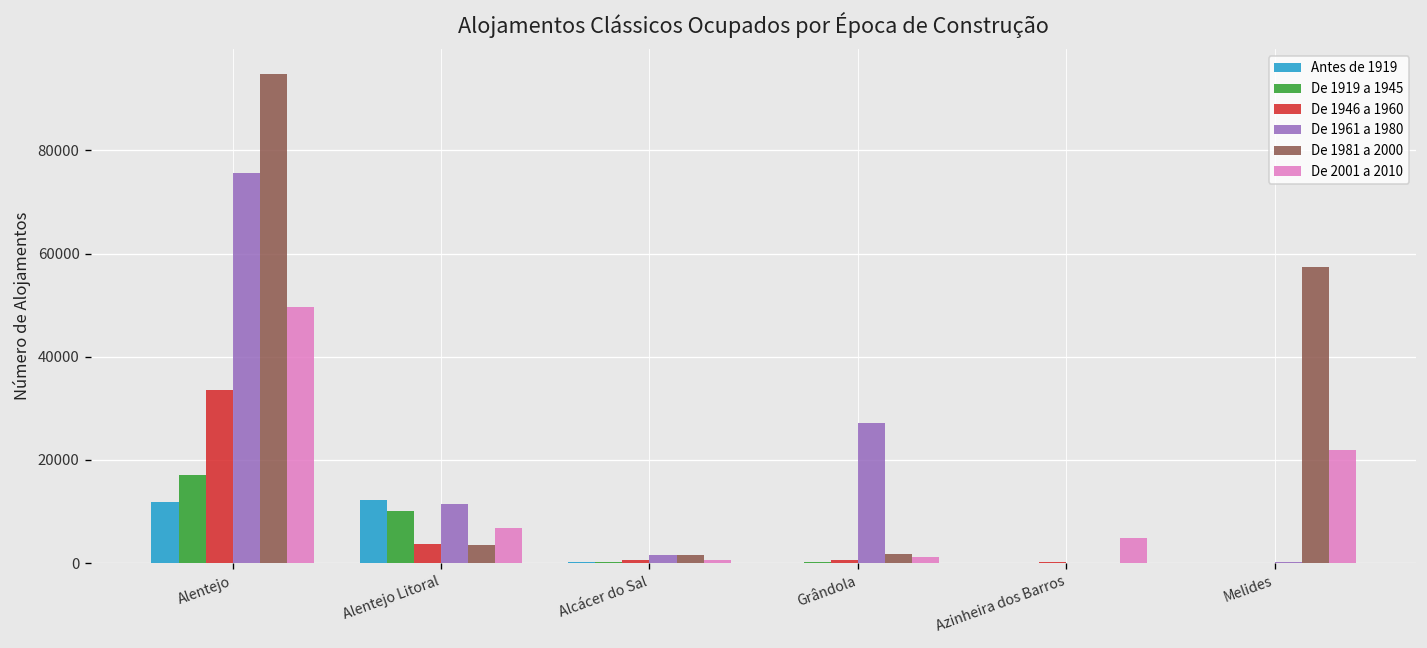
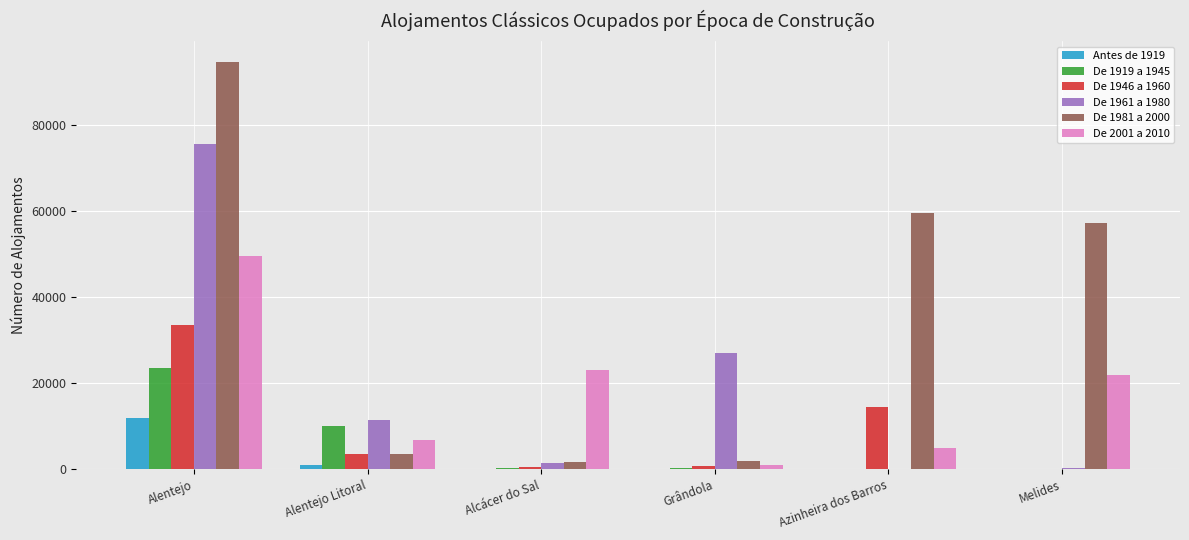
De 1919 a 1945, Alentejo: 17000 -> 24000
Antes de 1919, Alentejo Litoral: 12000 -> 1000
De 2001 a 2010, Alcácer do Sal: 1000 -> 23000
De 1946 a 1960, Azinheira dos Barros: 0 -> 14000
De 1981 a 2000, Azinheira dos Barros: 0 -> 60000
